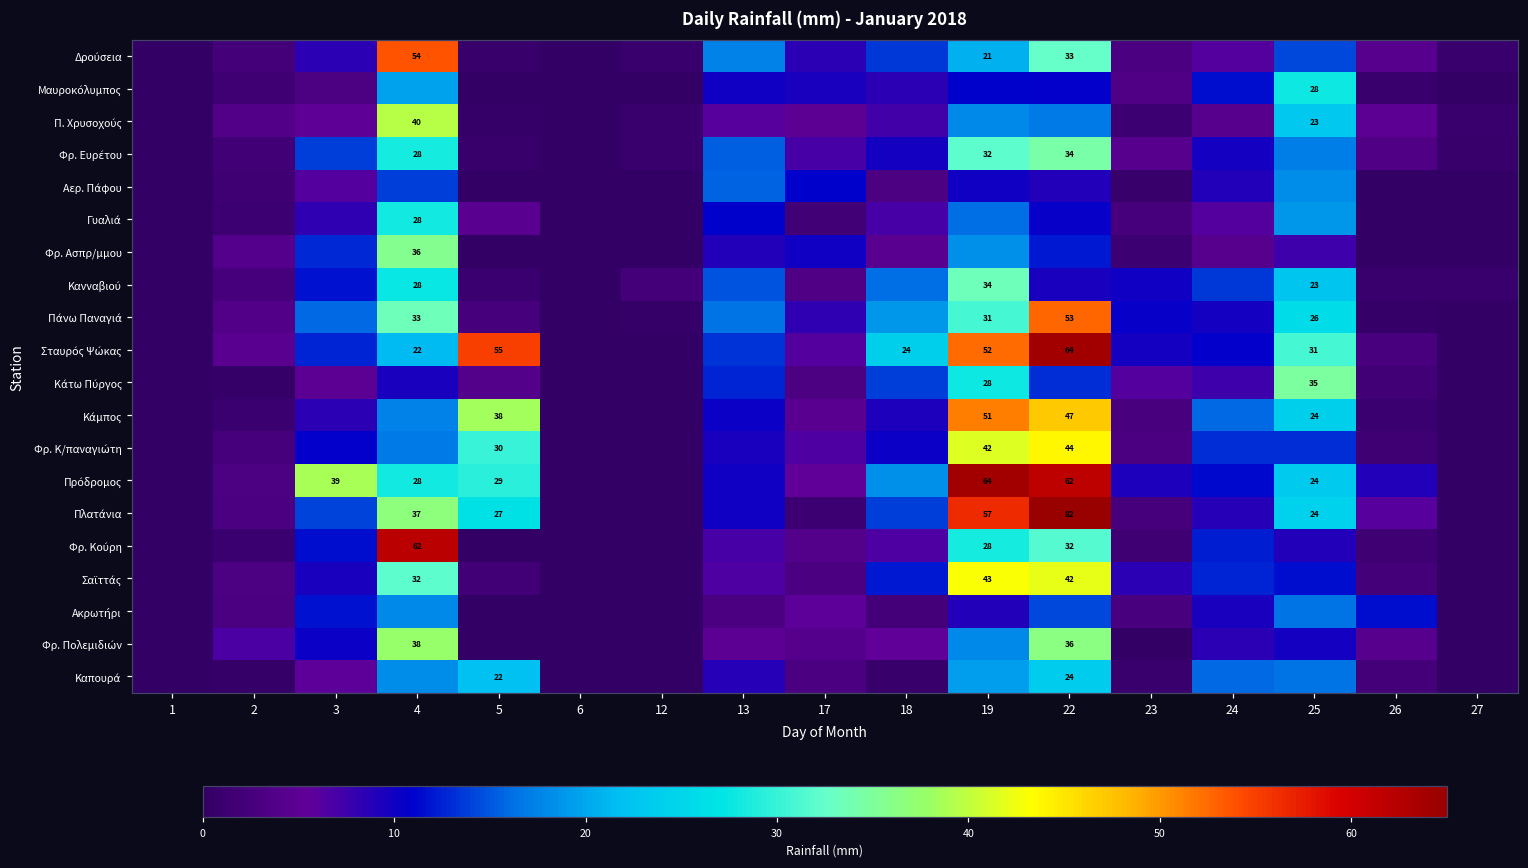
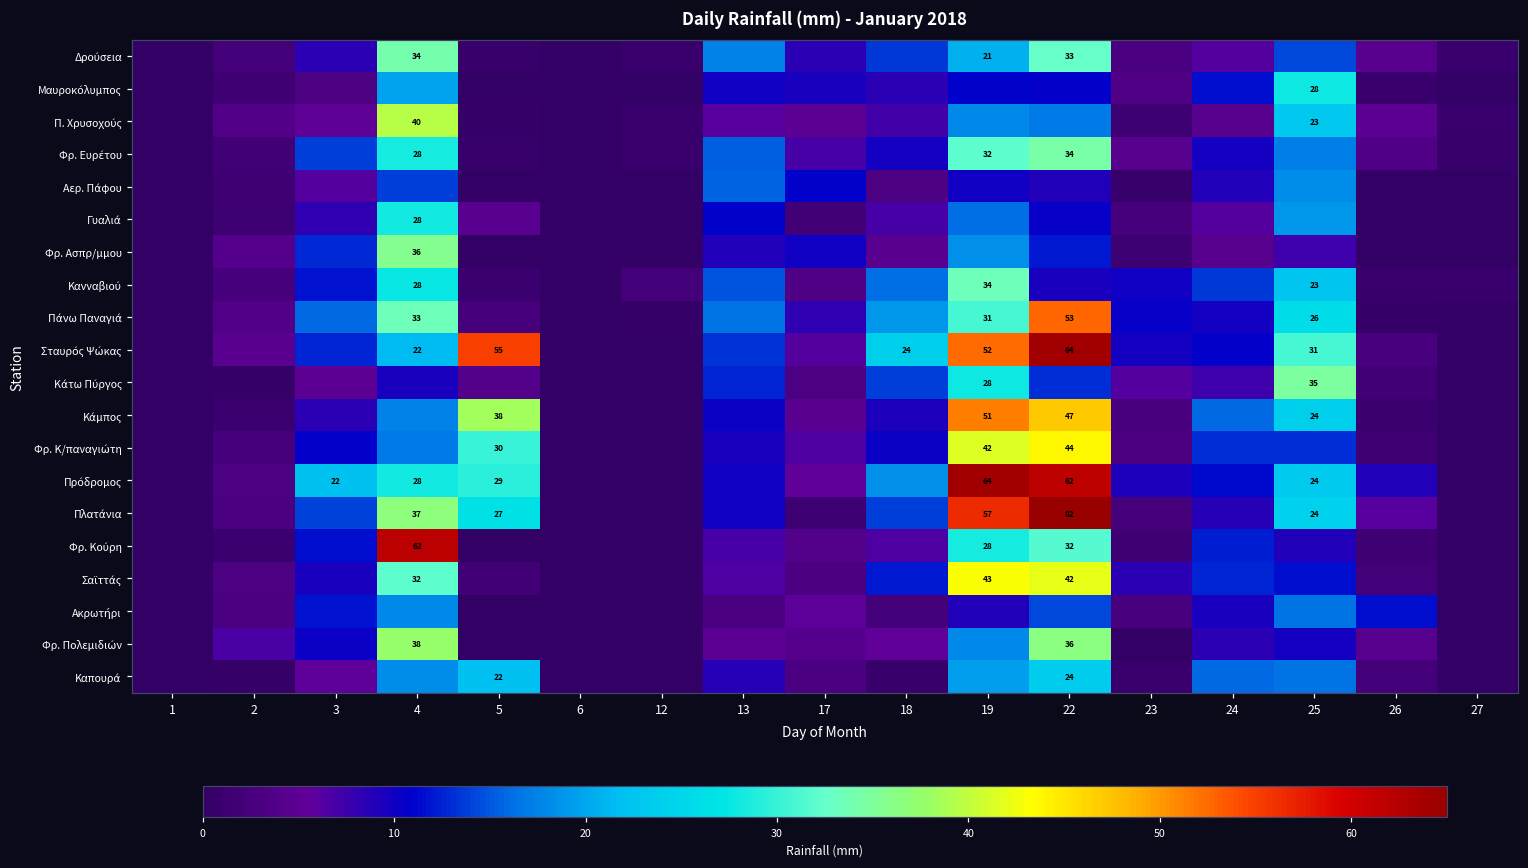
Δρούσεια, 4: 54 -> 34
Πρόδρομος, 3: 39 -> 22
